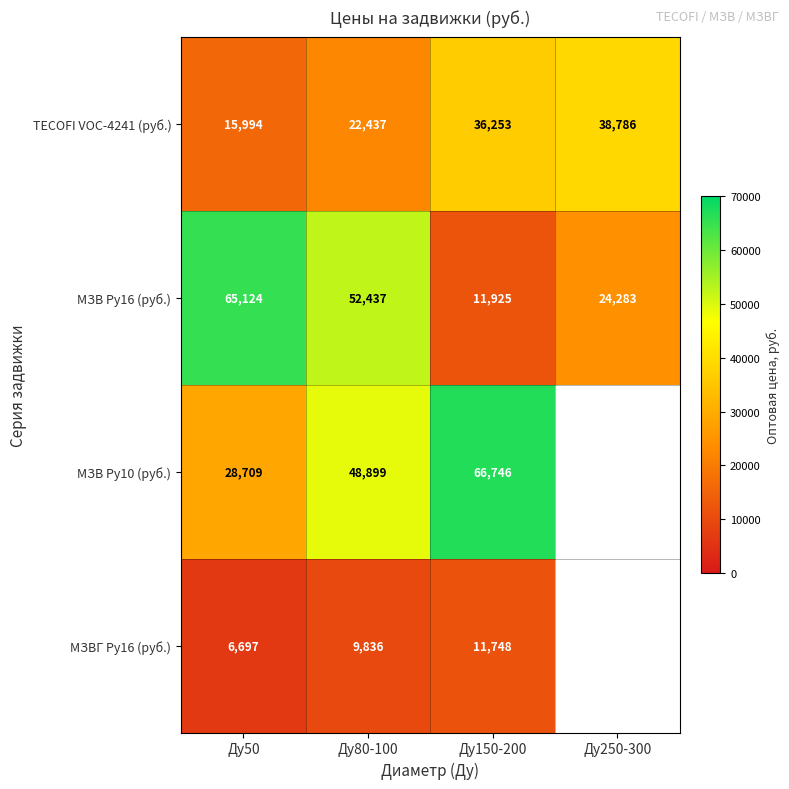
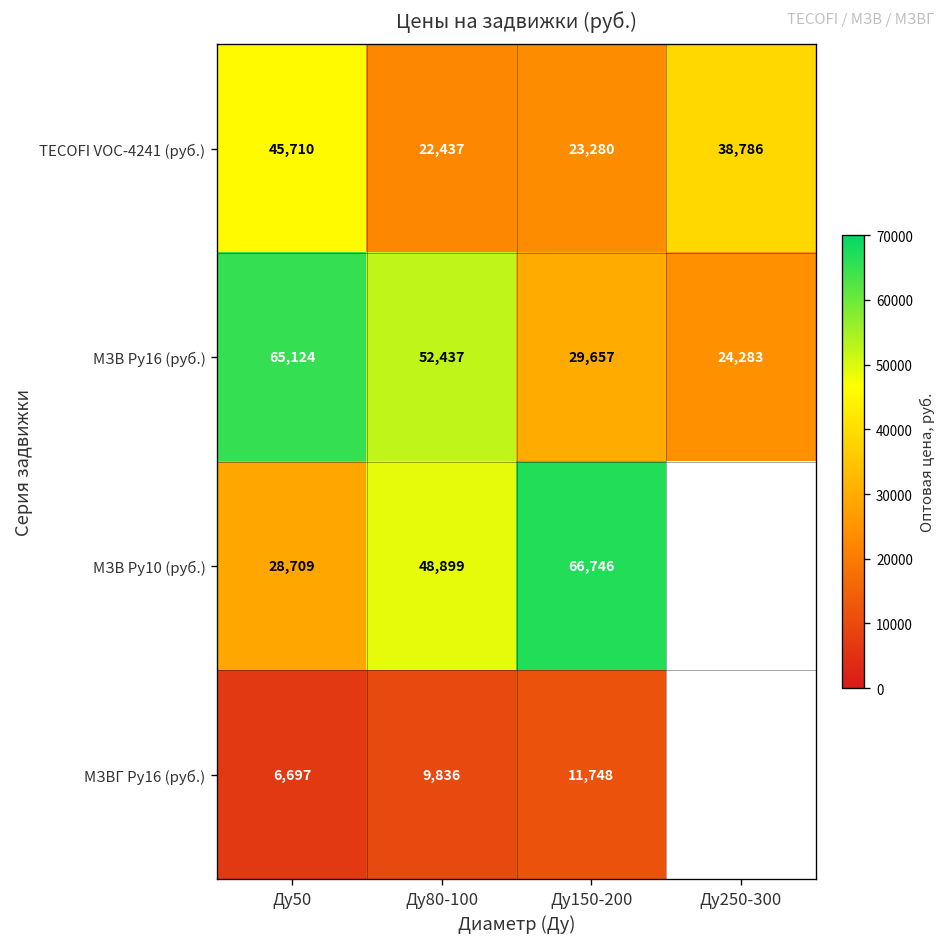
TECOFI VOC-4241 (руб.), Ду50: 15,994 -> 45,710
TECOFI VOC-4241 (руб.), Ду150-200: 36,253 -> 23,280
МЗВ Ру16 (руб.), Ду150-200: 11,925 -> 29,657
